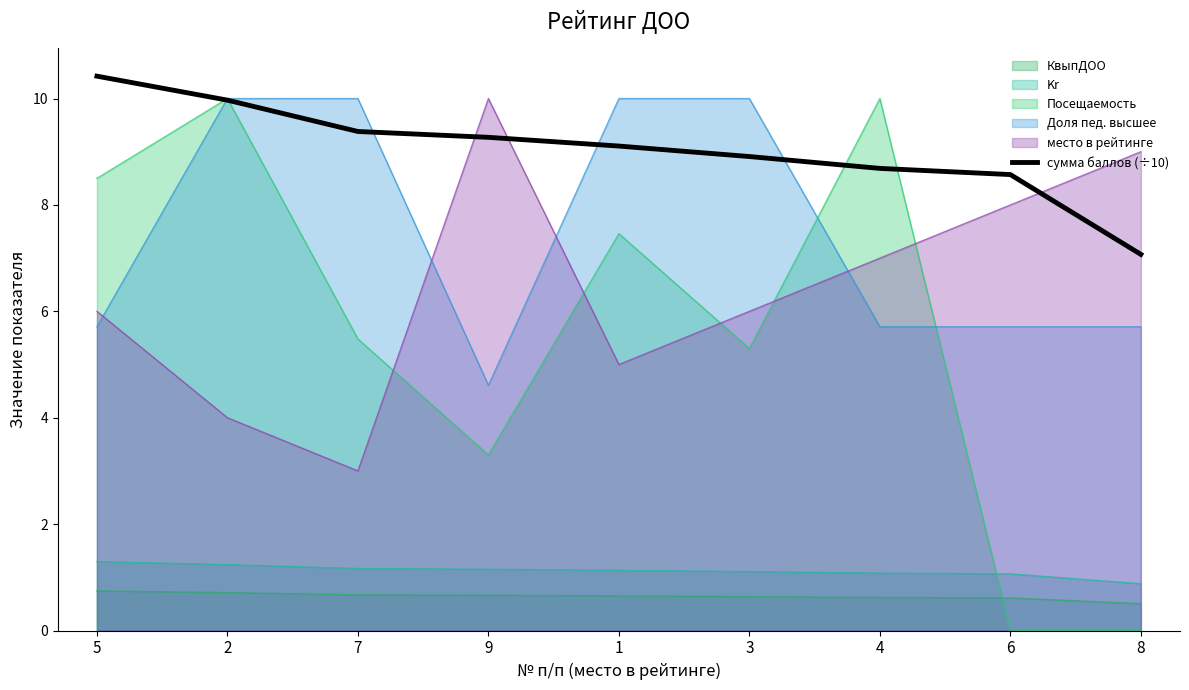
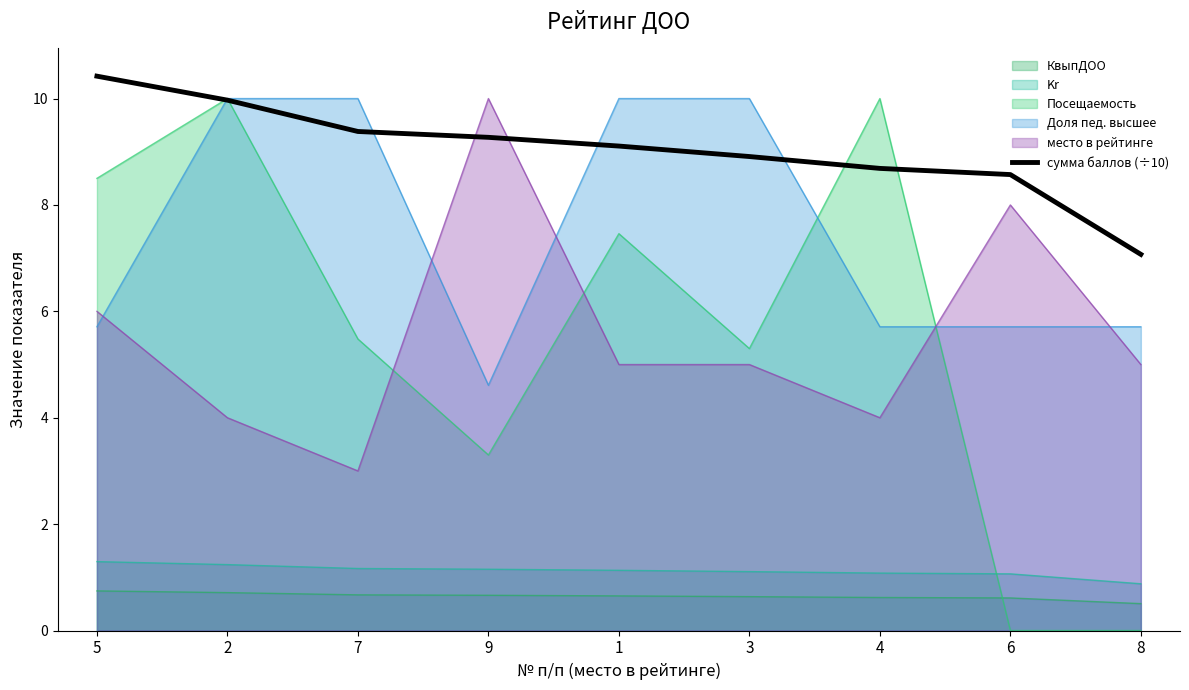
место в рейтинге, 3: 6 -> 5
место в рейтинге, 4: 7 -> 4
место в рейтинге, 8: 9 -> 5
